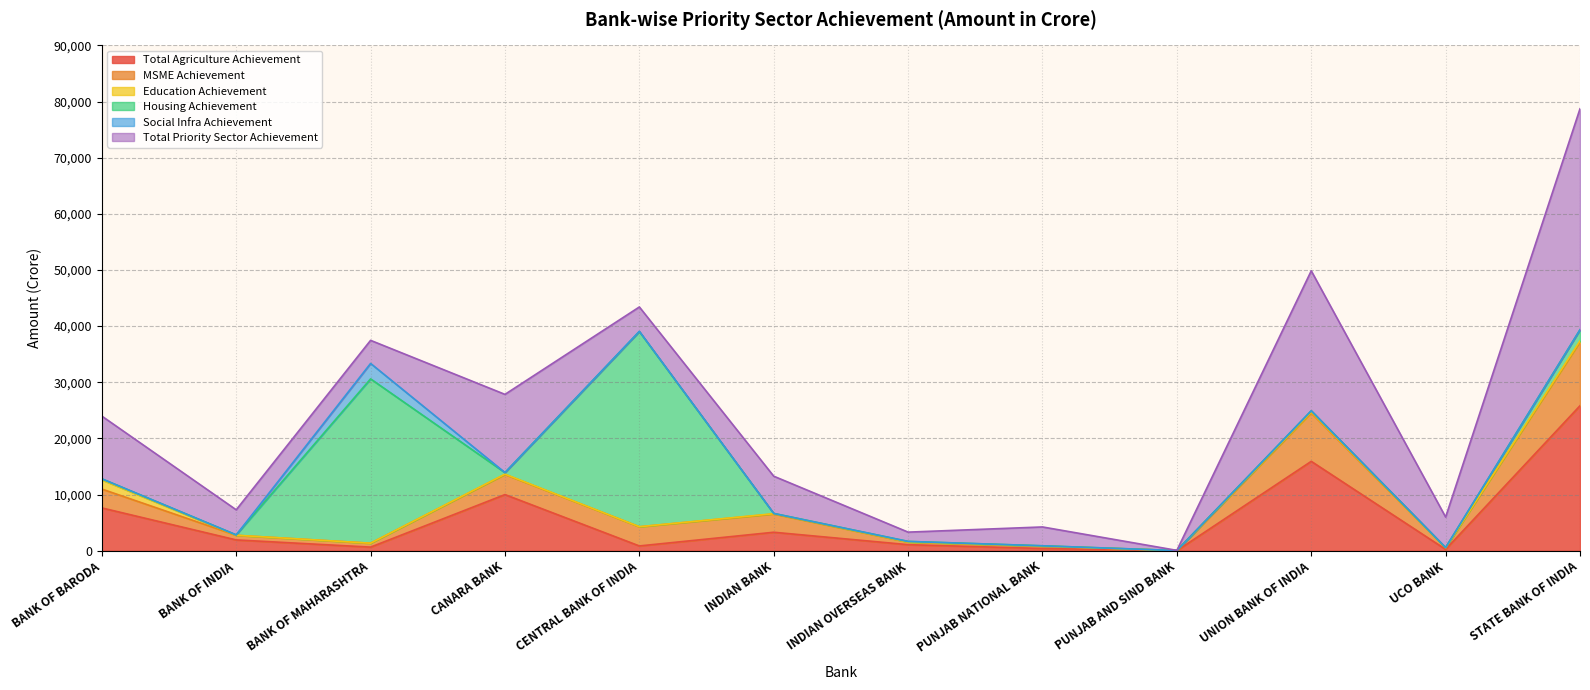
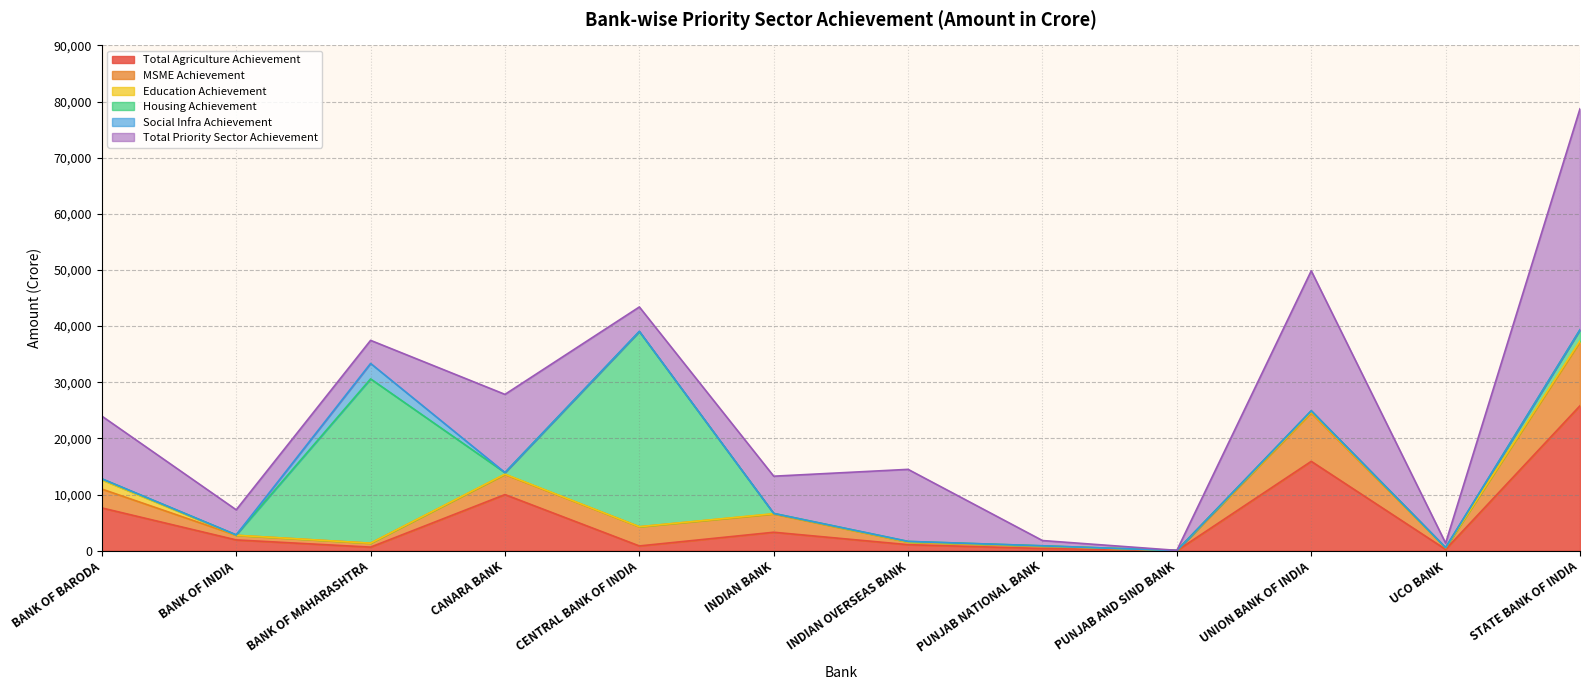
Total Priority Sector Achievement, INDIAN OVERSEAS BANK: 2,000 -> 13,000
Total Priority Sector Achievement, PUNJAB NATIONAL BANK: 3,000 -> 1,000
Total Priority Sector Achievement, UCO BANK: 5,000 -> 1,000
